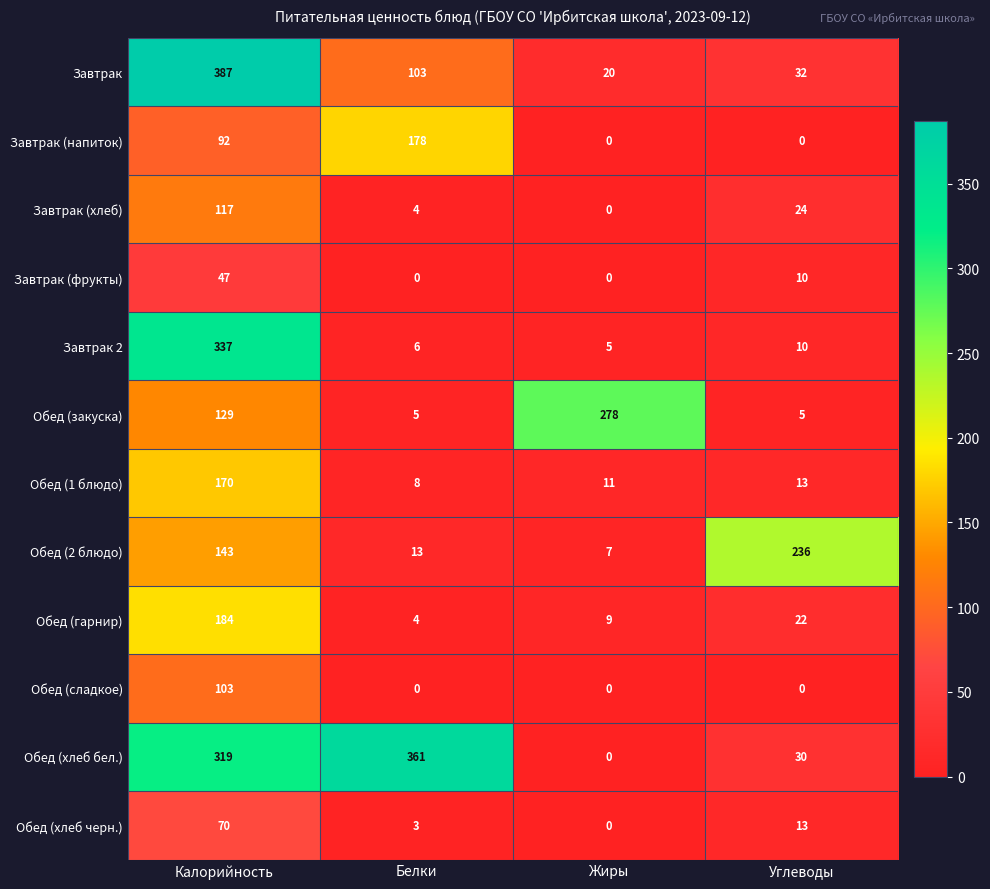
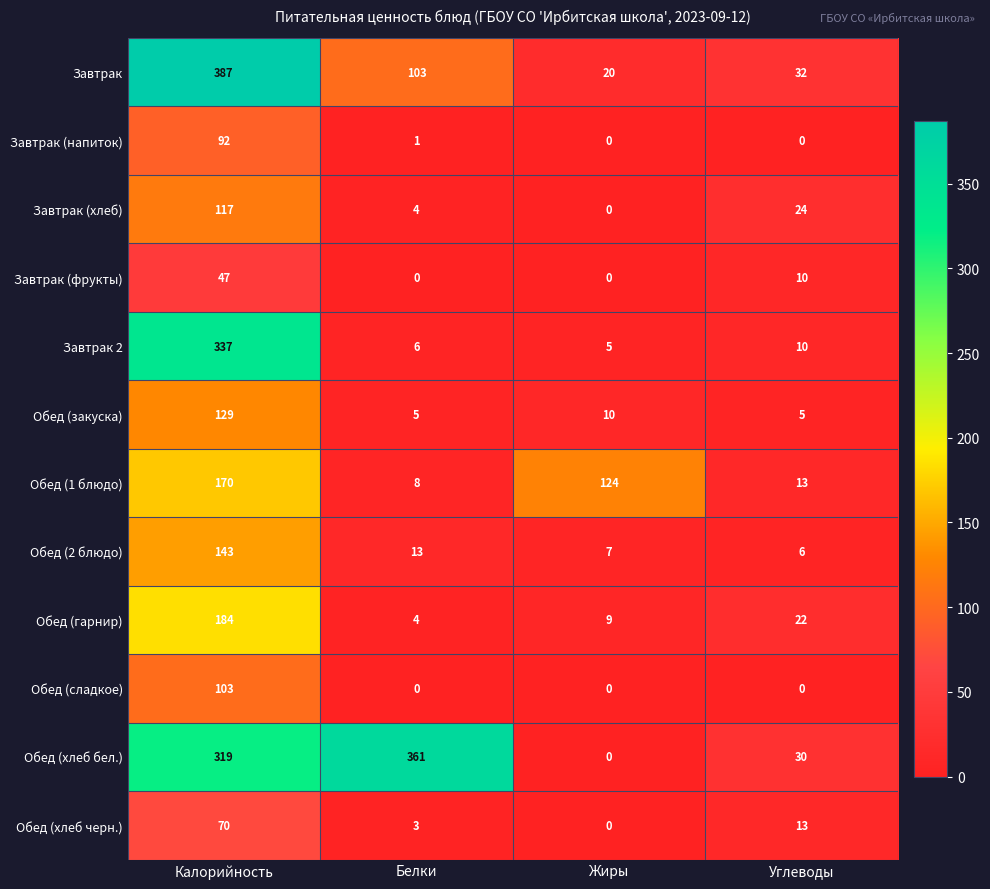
Завтрак (напиток), Белки: 178 -> 1
Обед (закуска), Жиры: 278 -> 10
Обед (1 блюдо), Жиры: 11 -> 124
Обед (2 блюдо), Углеводы: 236 -> 6
